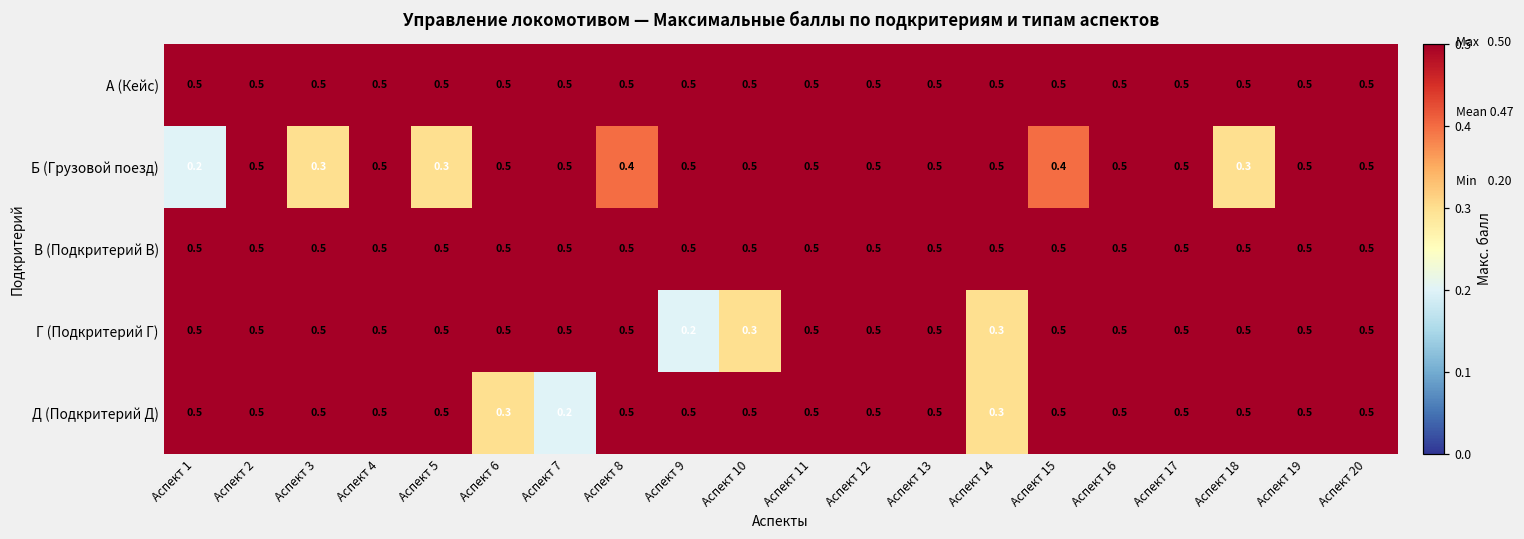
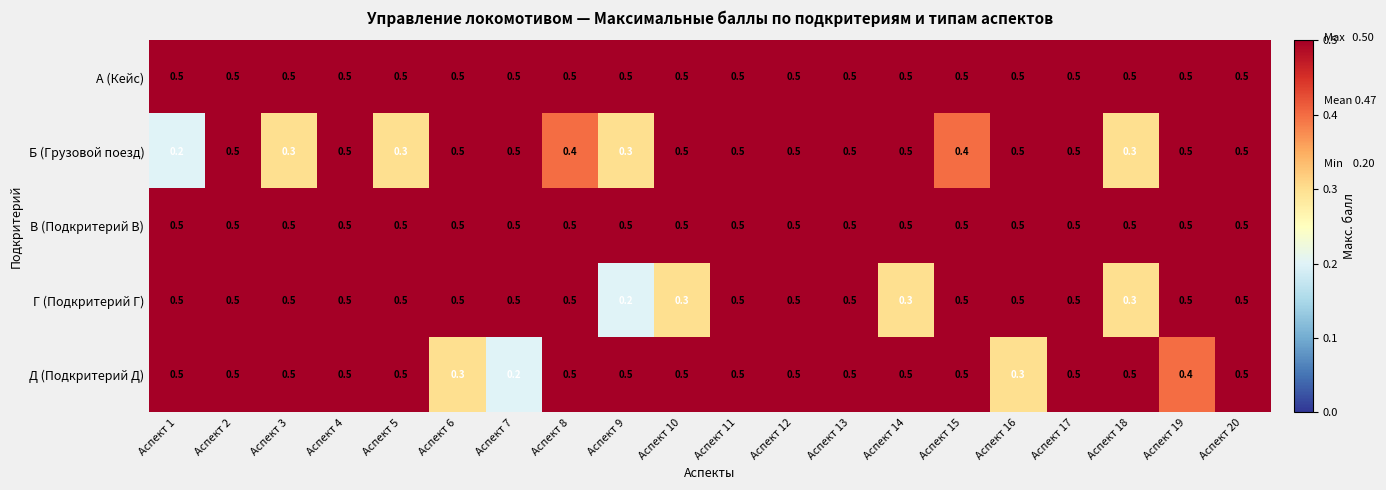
Б (Грузовой поезд), Аспект 9: 0.5 -> 0.3
Г (Подкритерий Г), Аспект 18: 0.5 -> 0.3
Д (Подкритерий Д), Аспект 14: 0.3 -> 0.5
Д (Подкритерий Д), Аспект 16: 0.5 -> 0.3
Д (Подкритерий Д), Аспект 19: 0.5 -> 0.4
